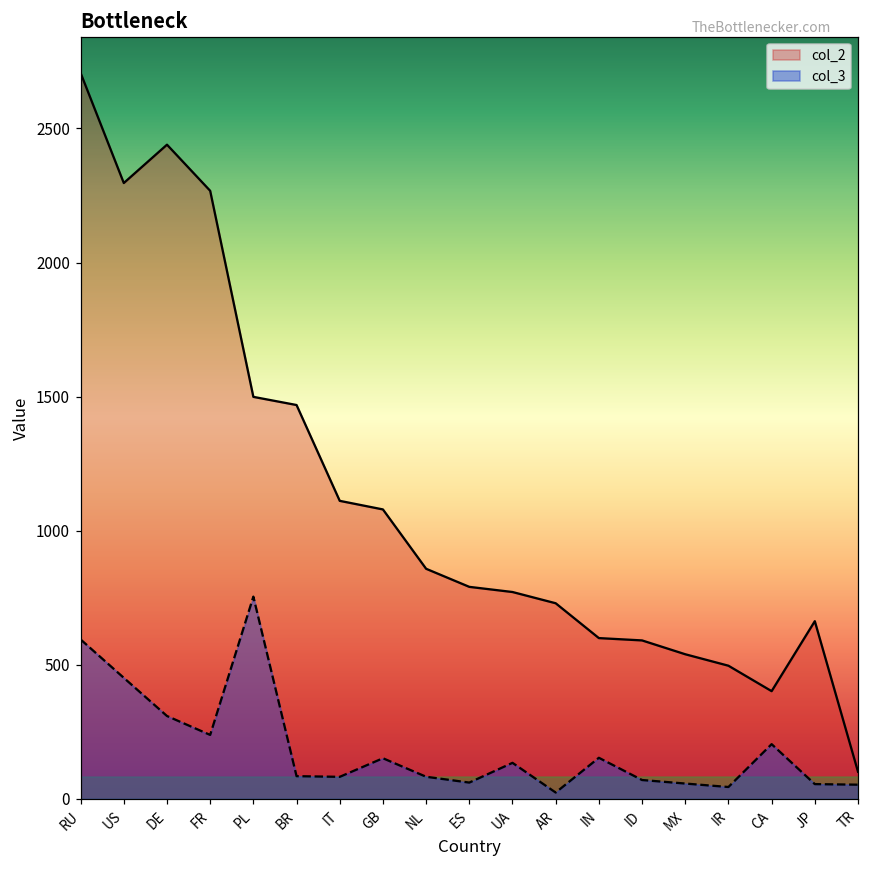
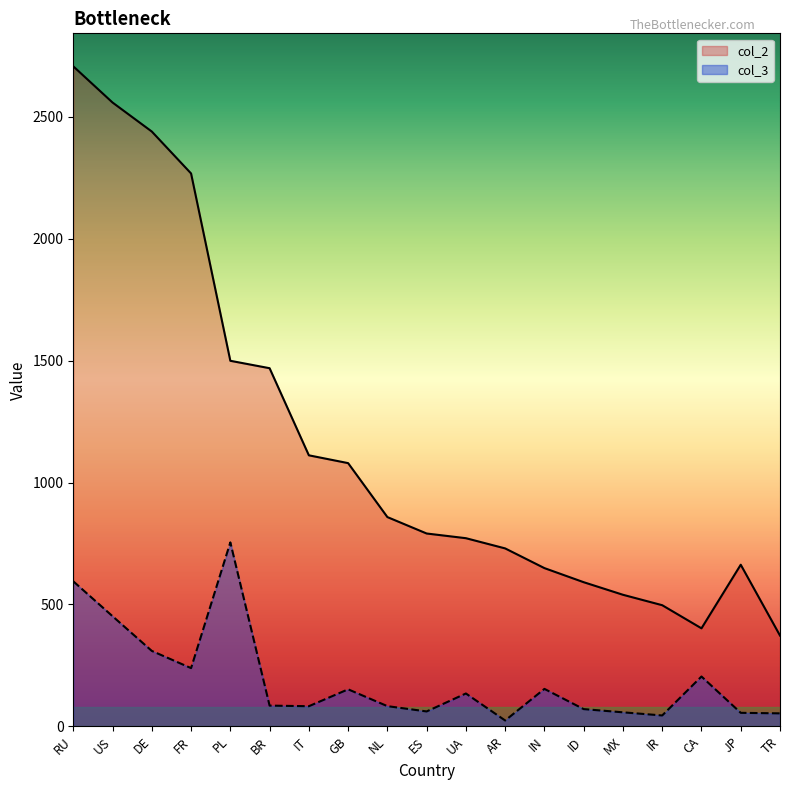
col_2, US: 2300 -> 2560
col_2, IN: 600 -> 650
col_2, TR: 100 -> 370
